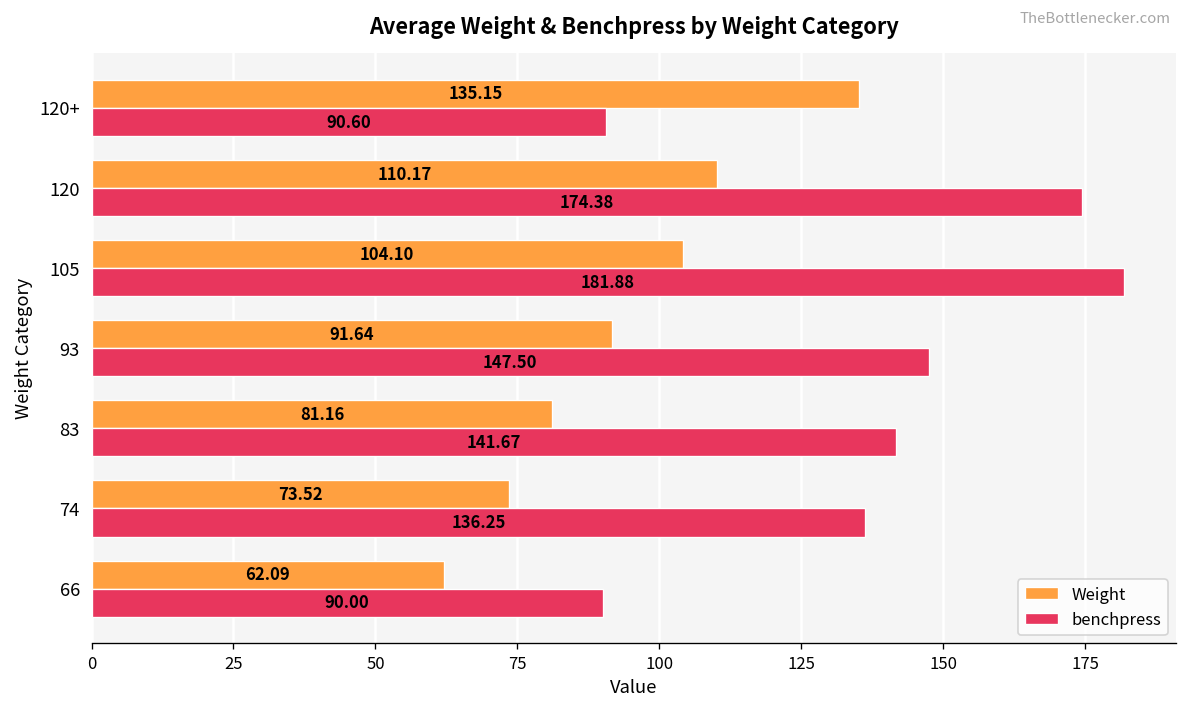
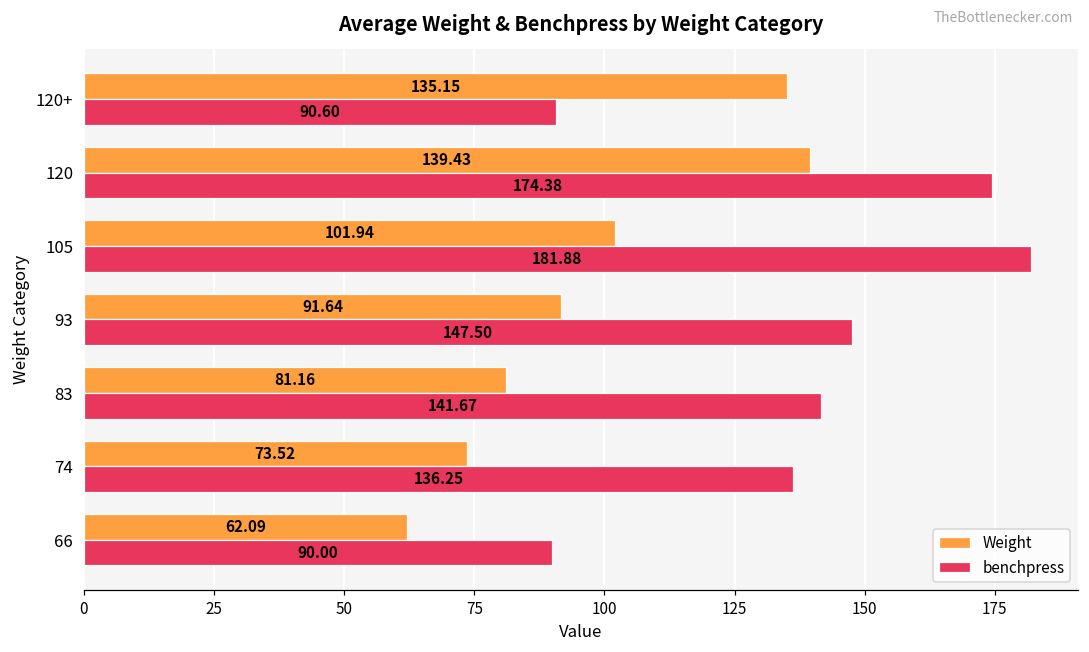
Weight, 120: 110.17 -> 139.43
Weight, 105: 104.10 -> 101.94
